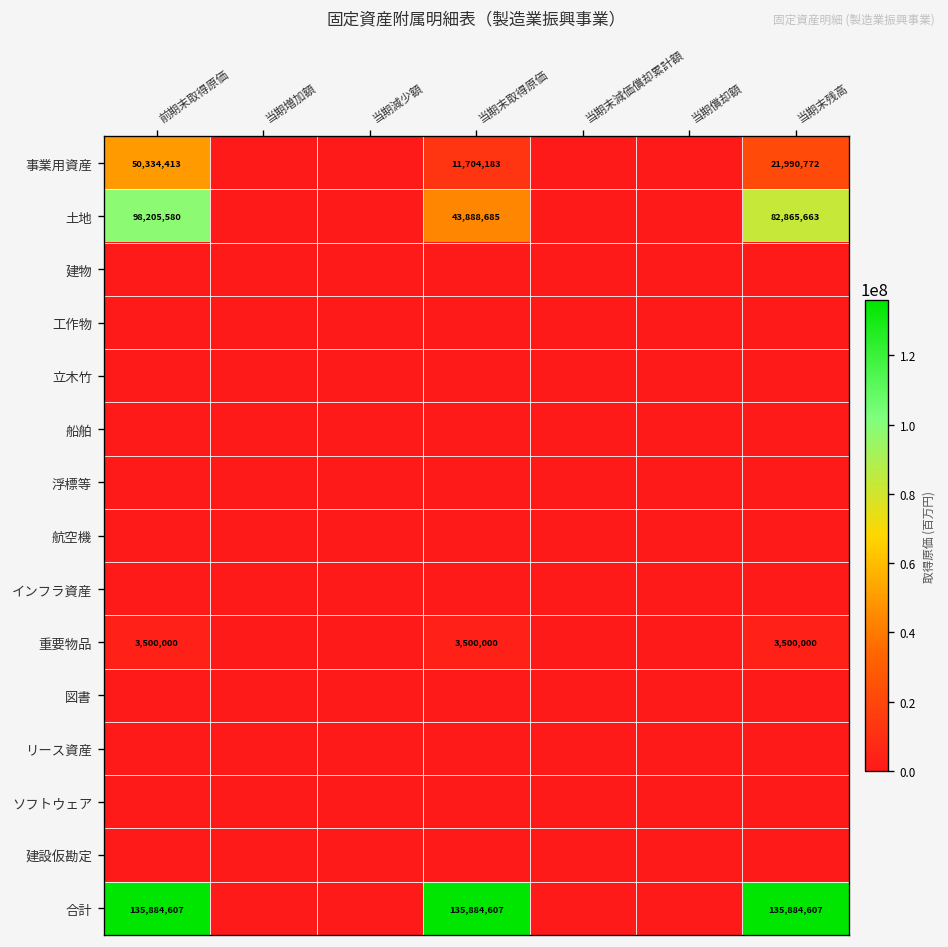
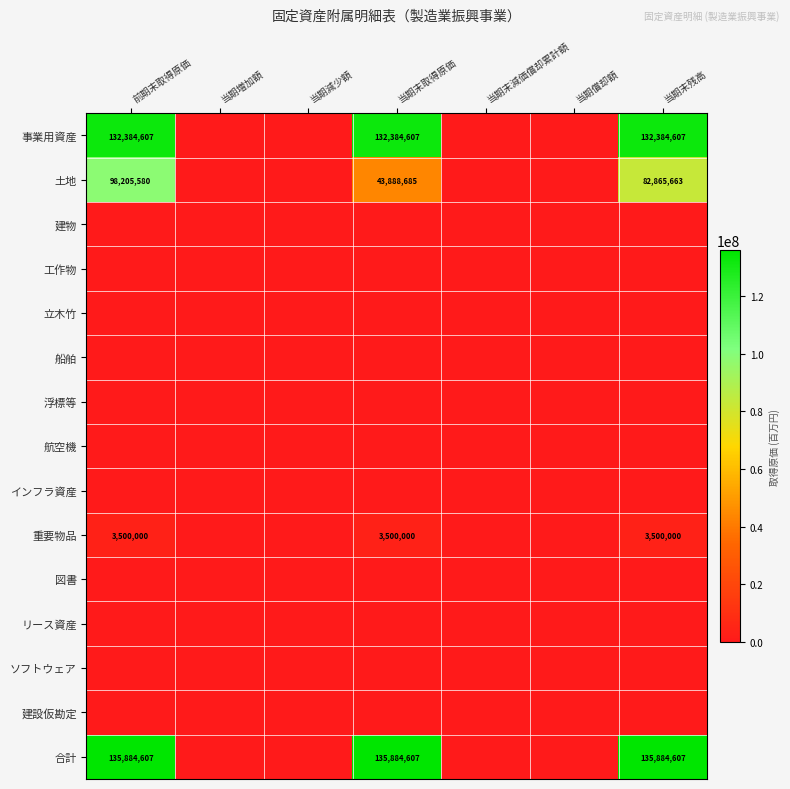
事業用資産, 前期末取得原価: 50,334,413 -> 132,384,607
事業用資産, 当期末取得原価: 11,704,183 -> 132,384,607
事業用資産, 当期末残高: 21,990,772 -> 132,384,607
